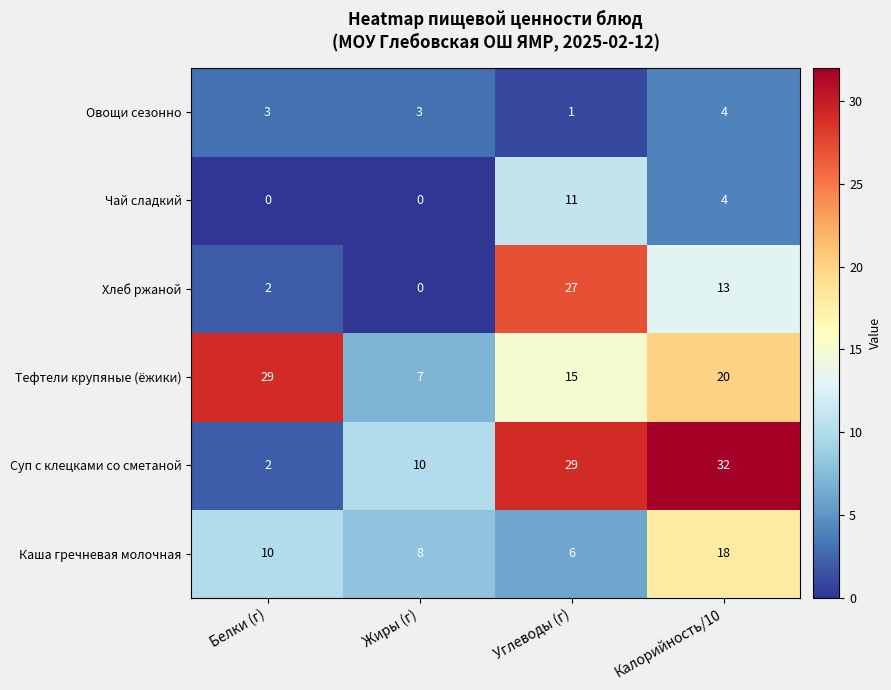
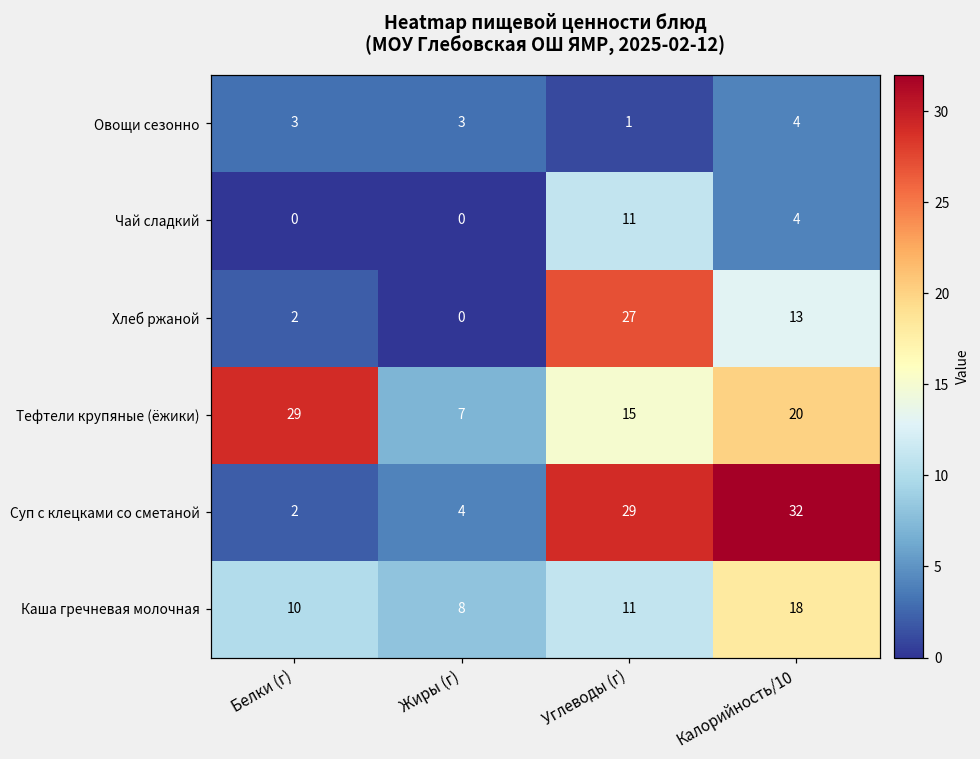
Суп с клецками со сметаной, Жиры (г): 10 -> 4
Каша гречневая молочная, Углеводы (г): 6 -> 11
